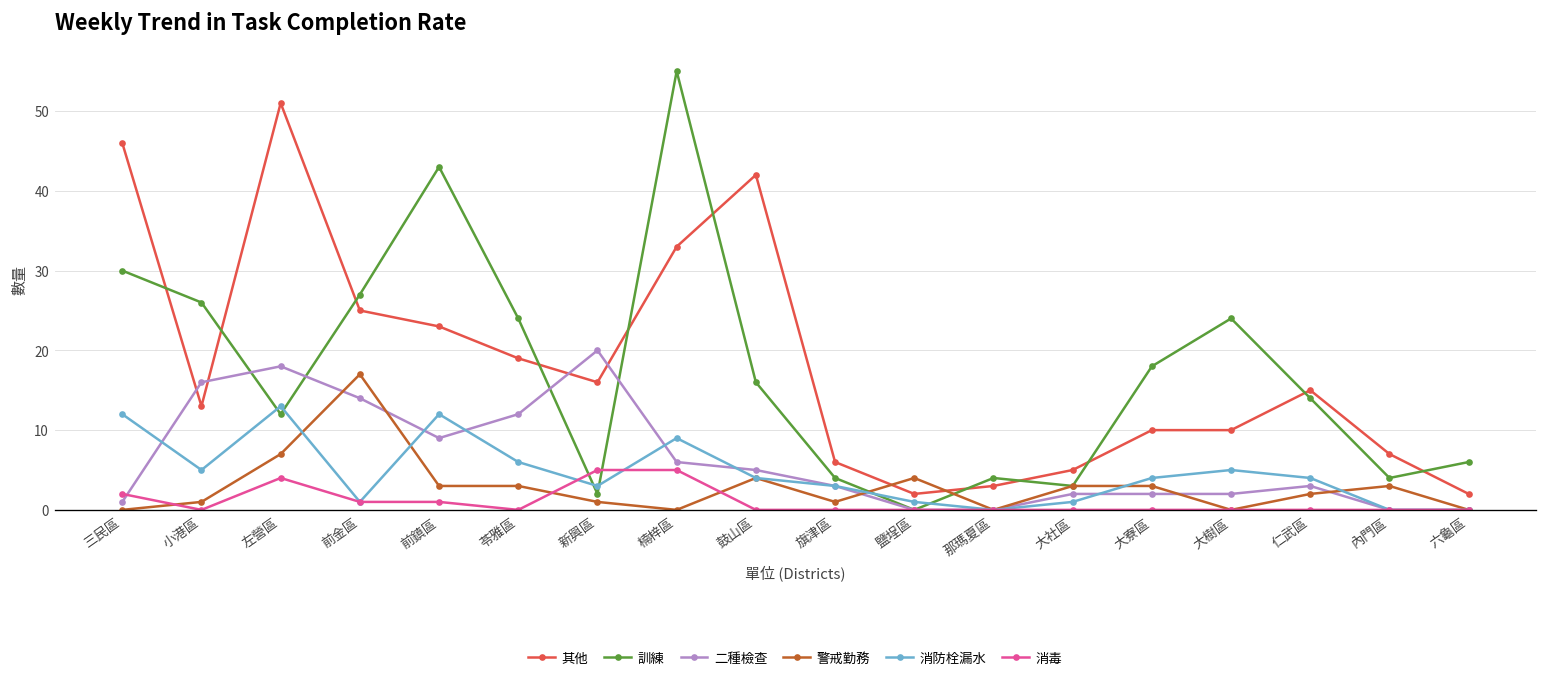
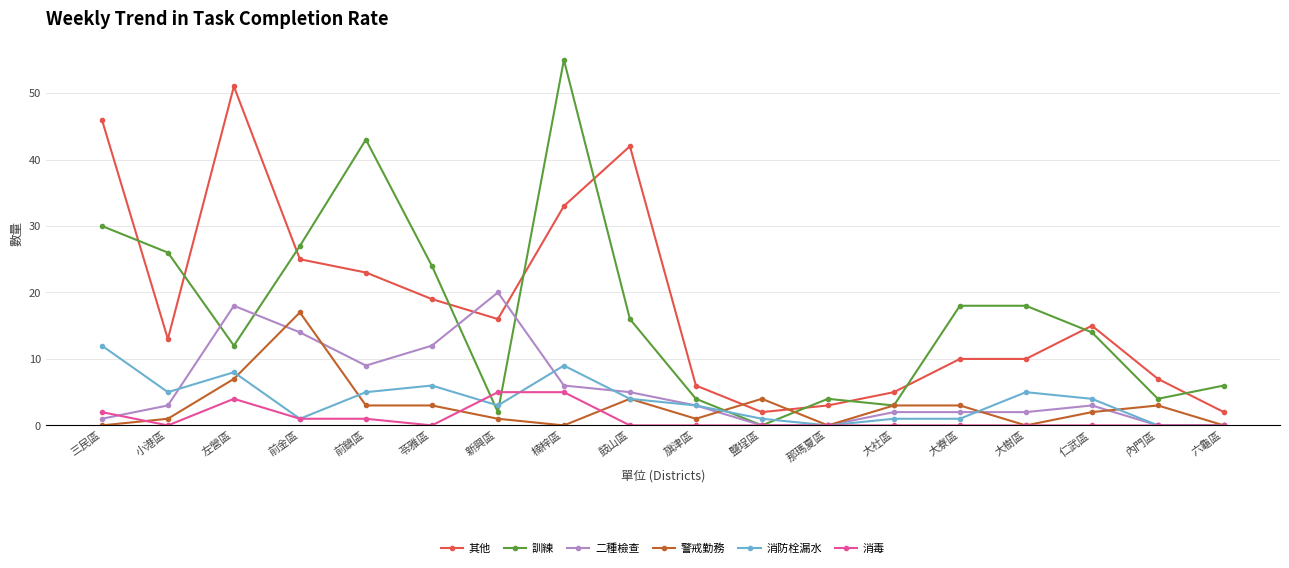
二種檢查, 小港區: 16 -> 3
消防栓漏水, 左營區: 13 -> 8
消防栓漏水, 前鎮區: 12 -> 5
消防栓漏水, 大寮區: 4 -> 1
訓練, 大樹區: 24 -> 18
